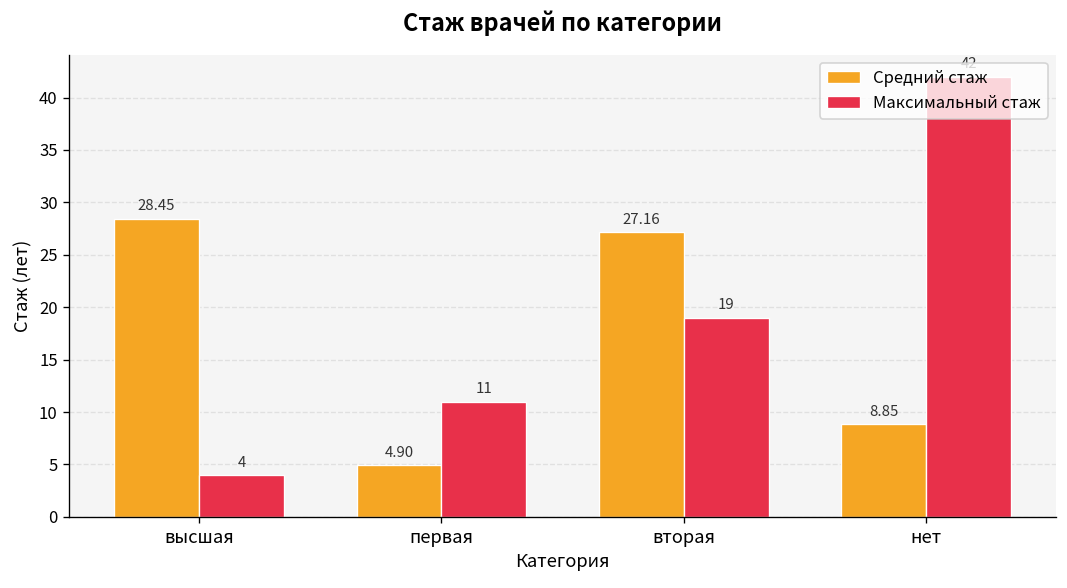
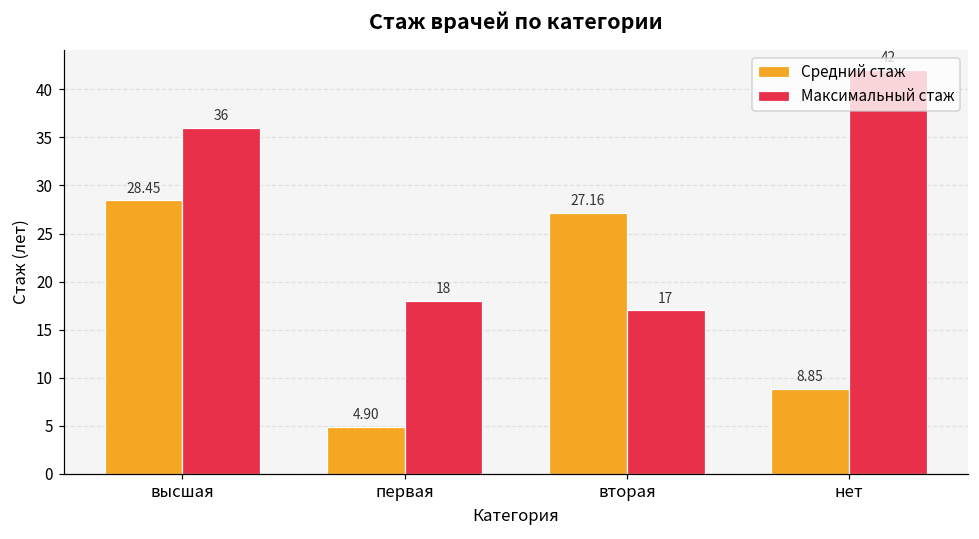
Максимальный стаж, высшая: 4 -> 36
Максимальный стаж, первая: 11 -> 18
Максимальный стаж, вторая: 19 -> 17
